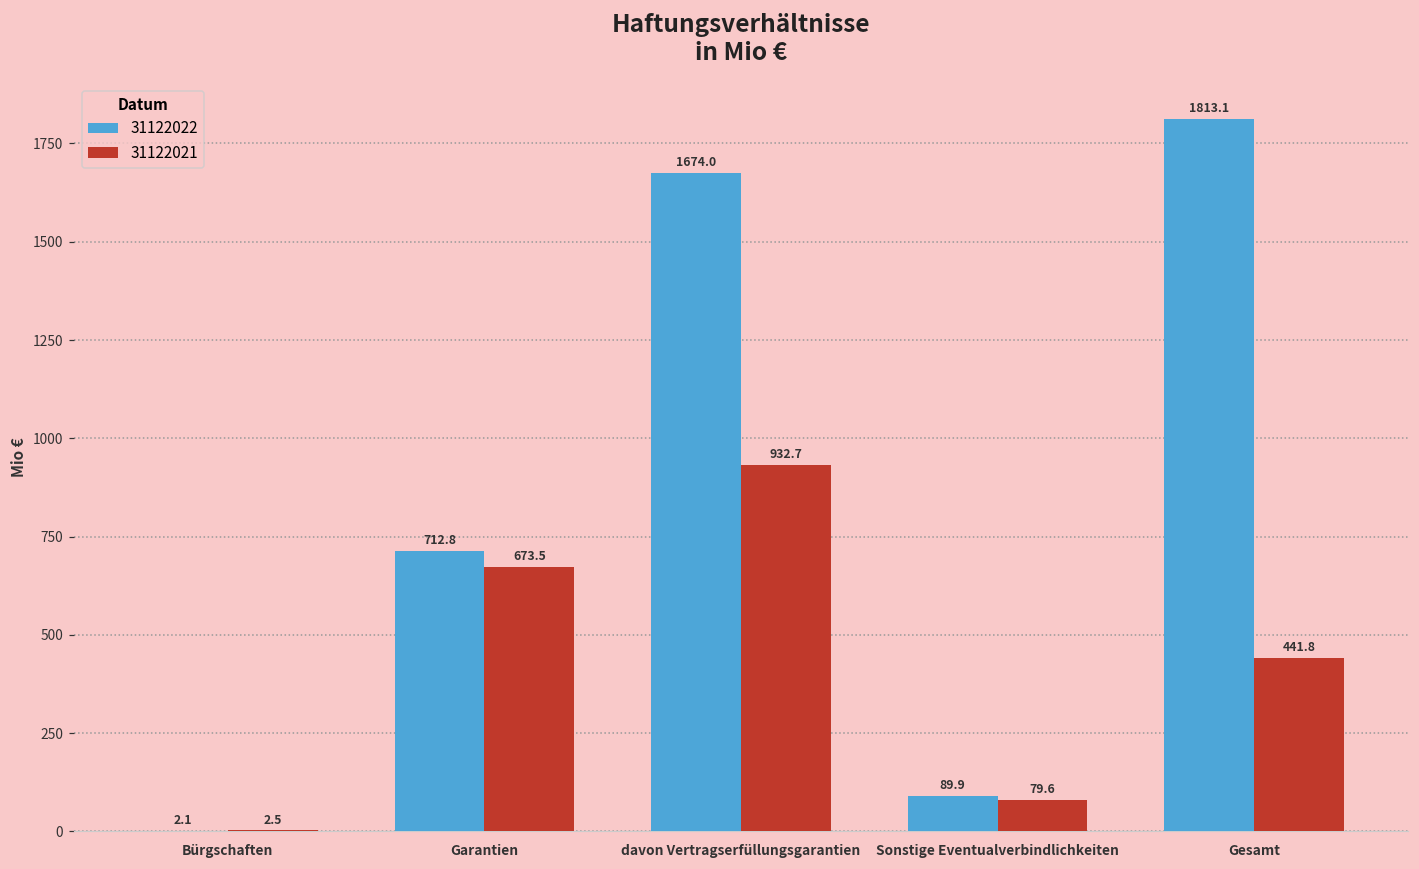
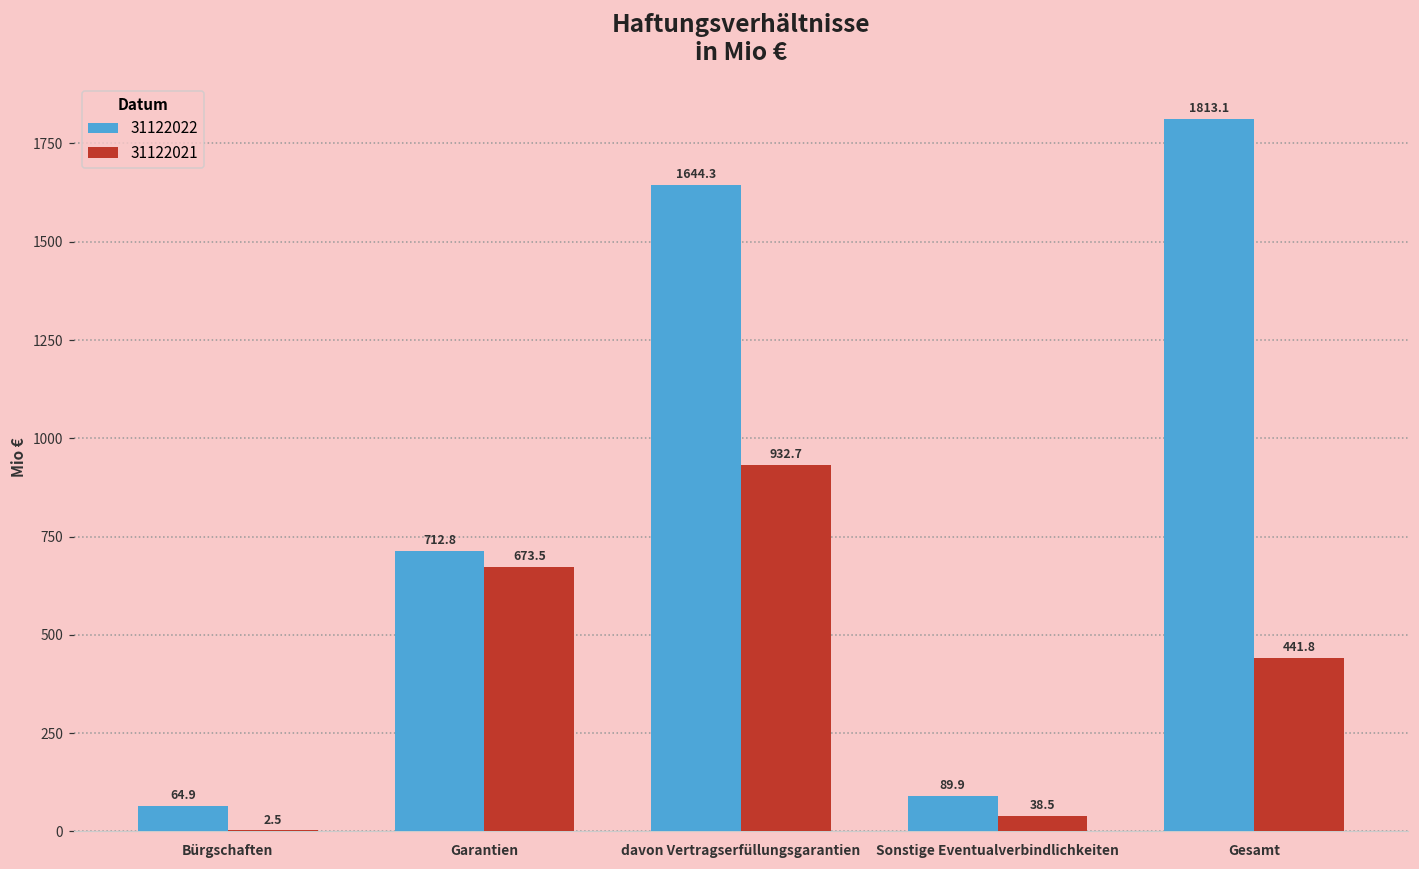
31122022, Bürgschaften: 2.1 -> 64.9
31122022, davon Vertragserfüllungsgarantien: 1674.0 -> 1644.3
31122021, Sonstige Eventualverbindlichkeiten: 79.6 -> 38.5
